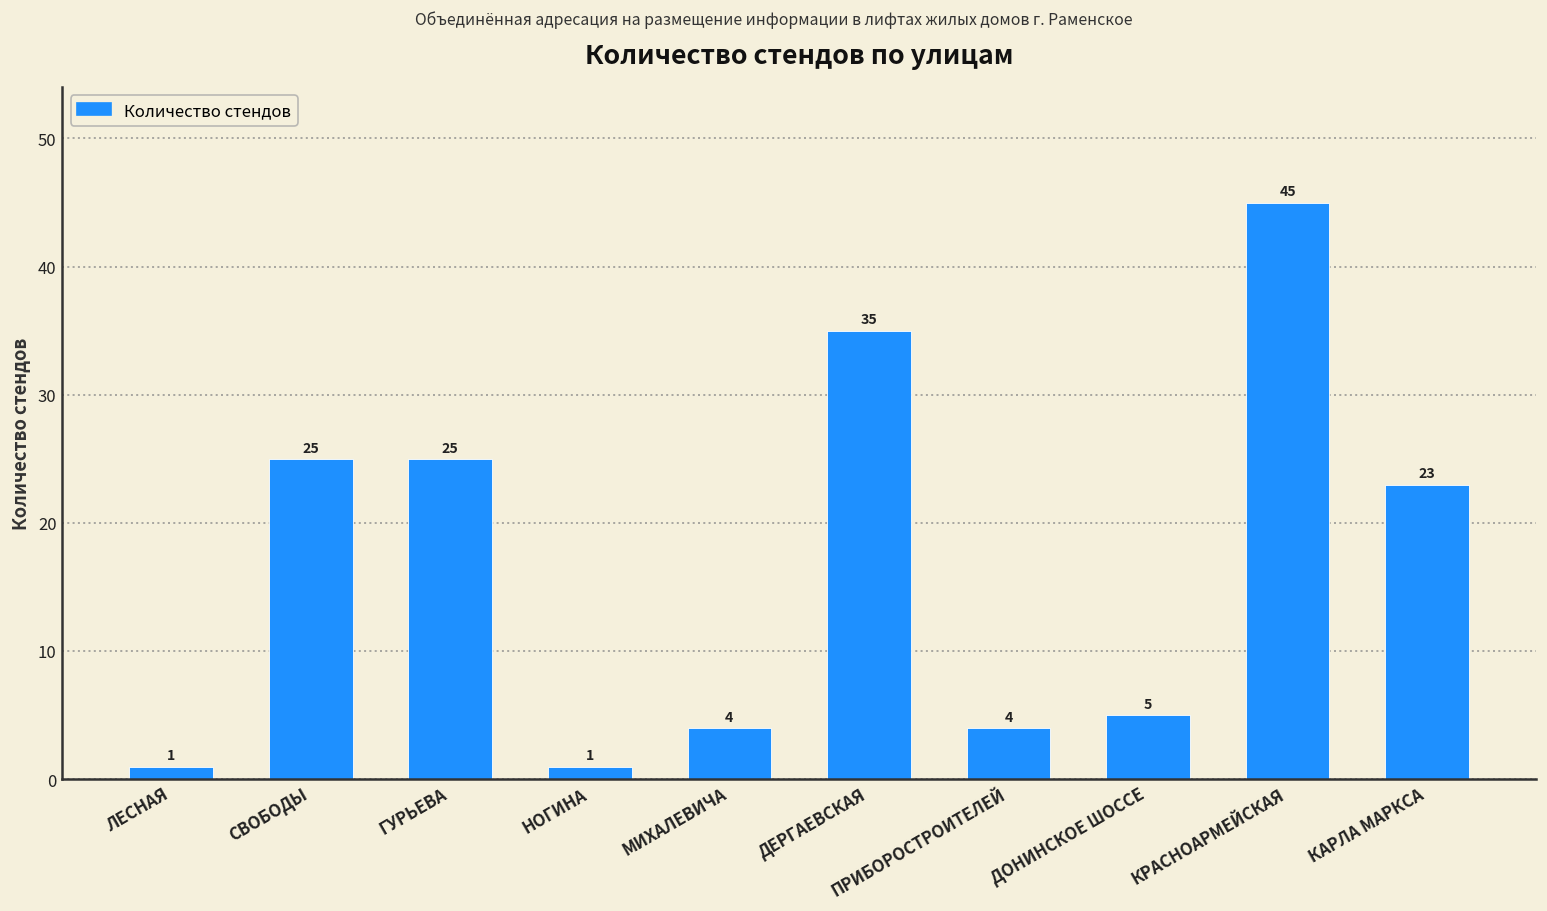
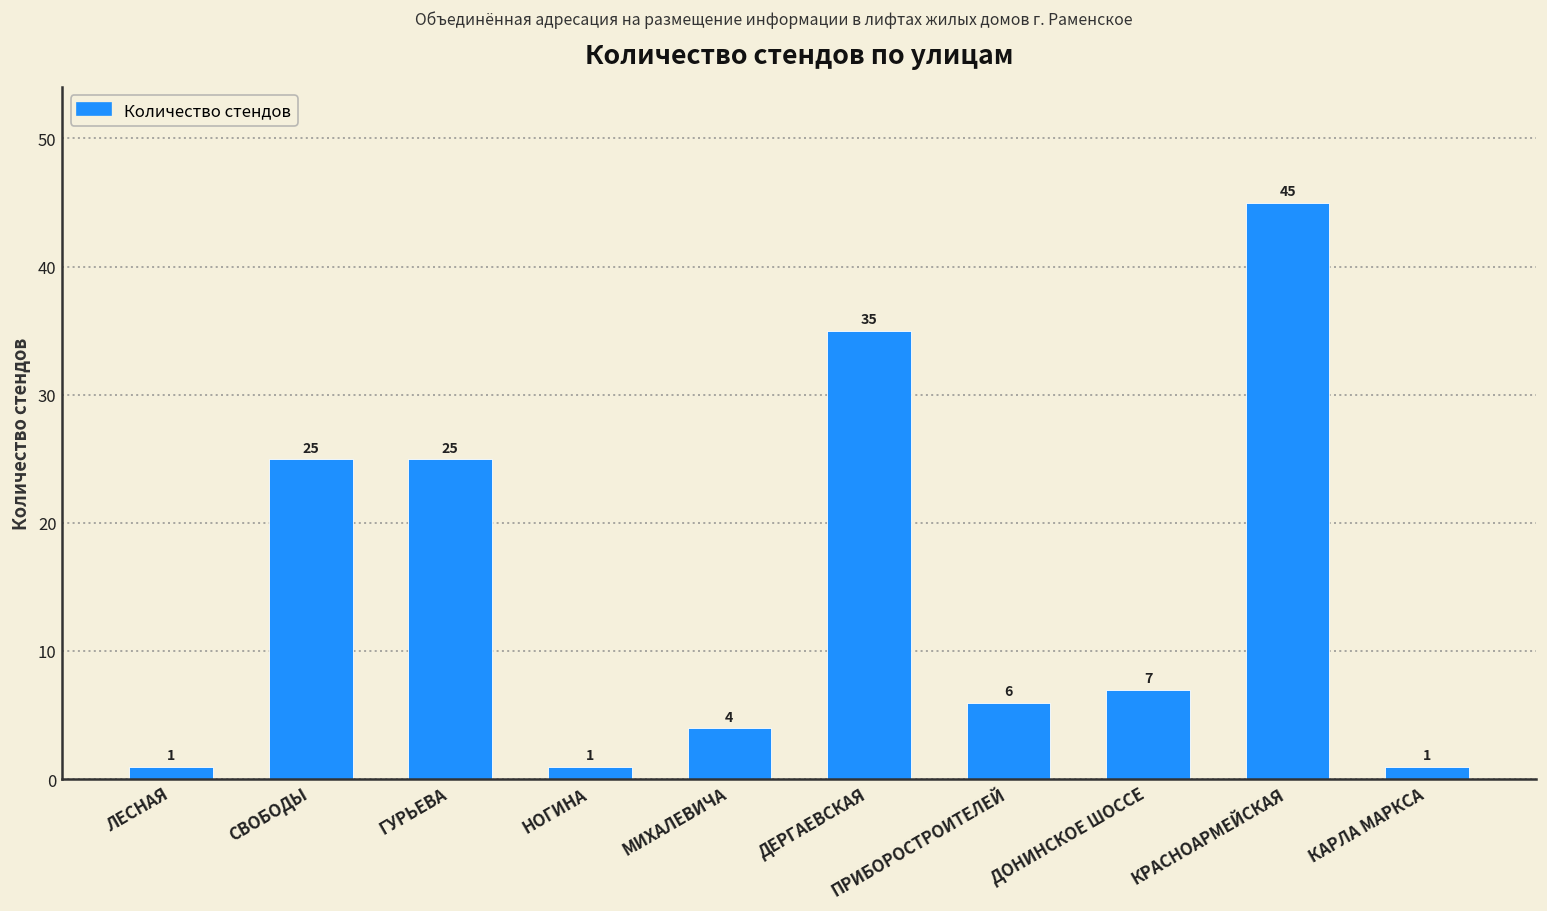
ПРИБОРОСТРОИТЕЛЕЙ: 4 -> 6
ДОНИНСКОЕ ШОССЕ: 5 -> 7
КАРЛА МАРКСА: 23 -> 1
